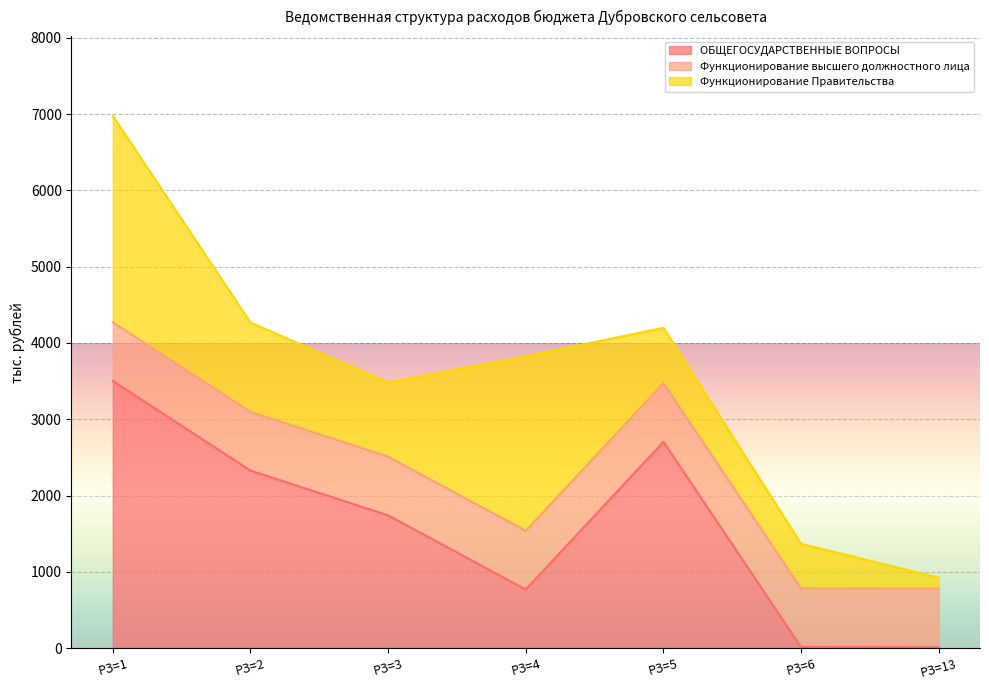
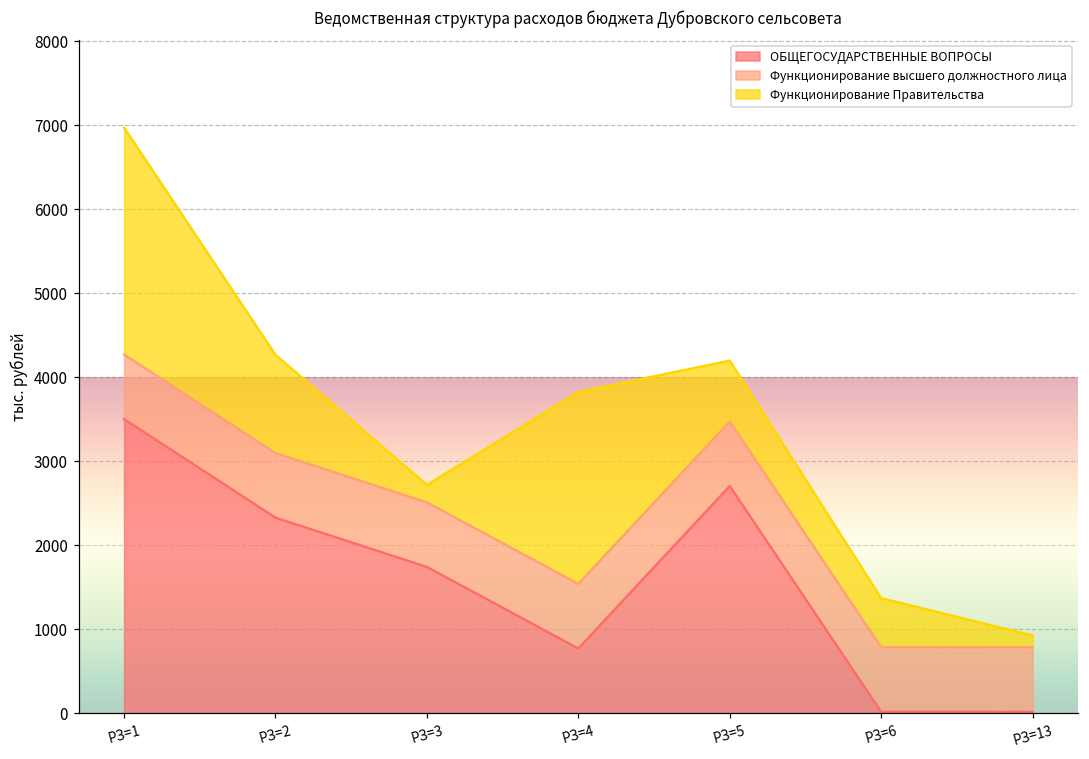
Функционирование Правительства, РЗ=3: 1000 -> 200
